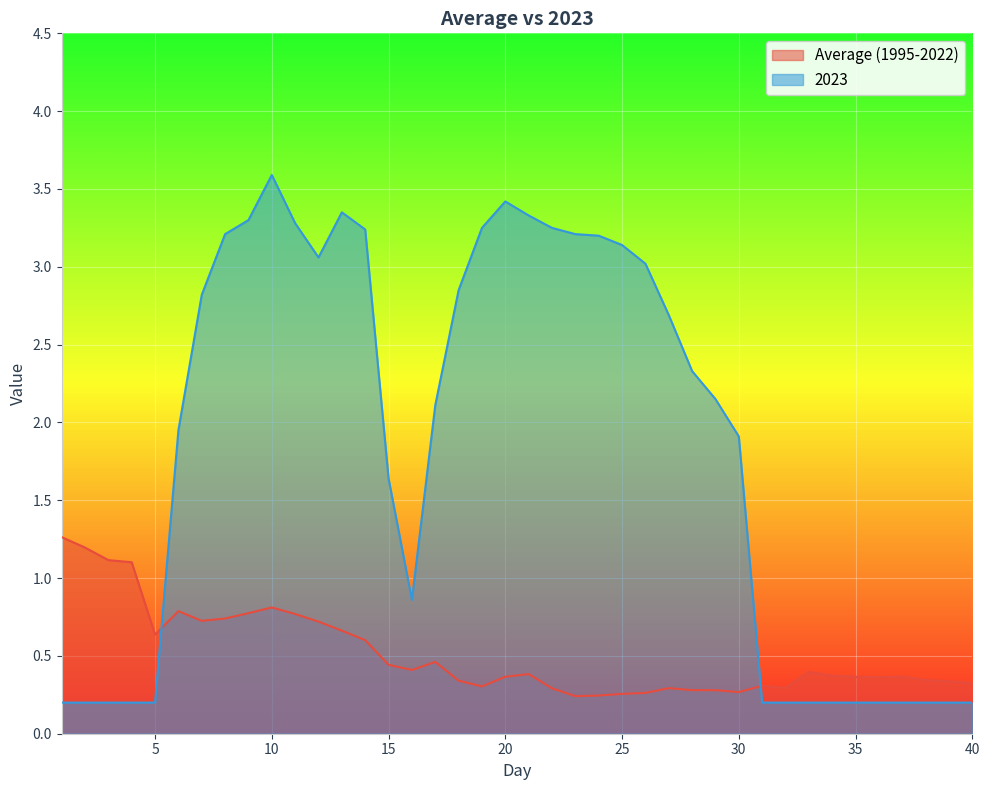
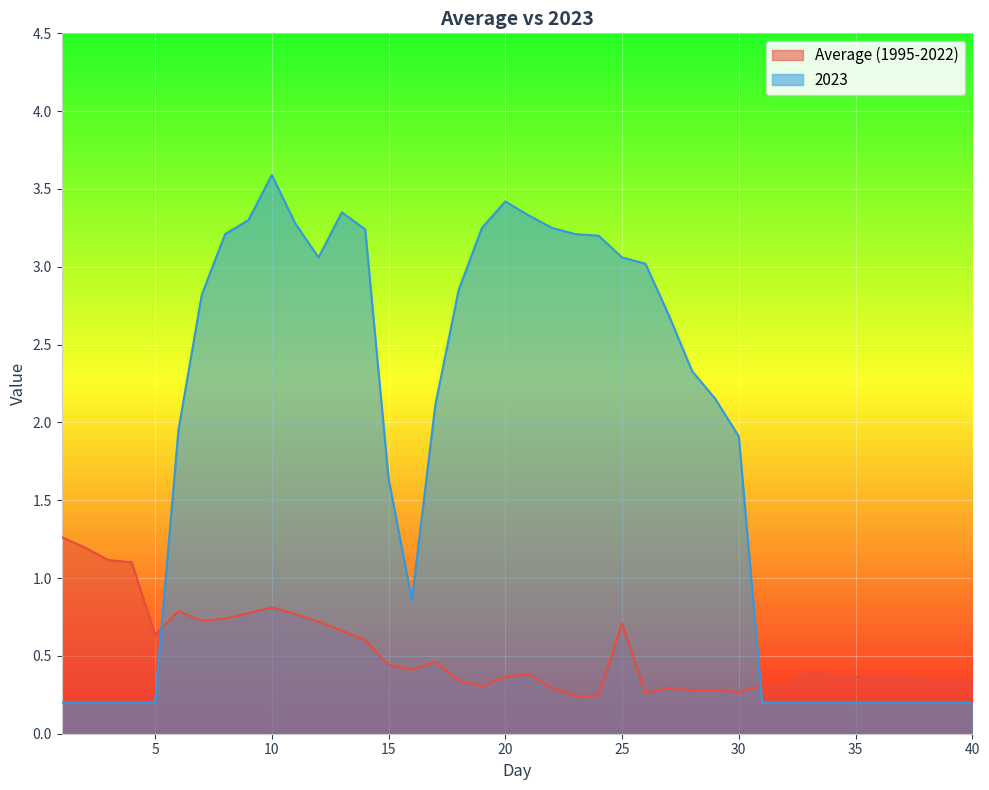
Average (1995-2022), 25: 0.26 -> 0.71
2023, 25: 3.14 -> 3.06
